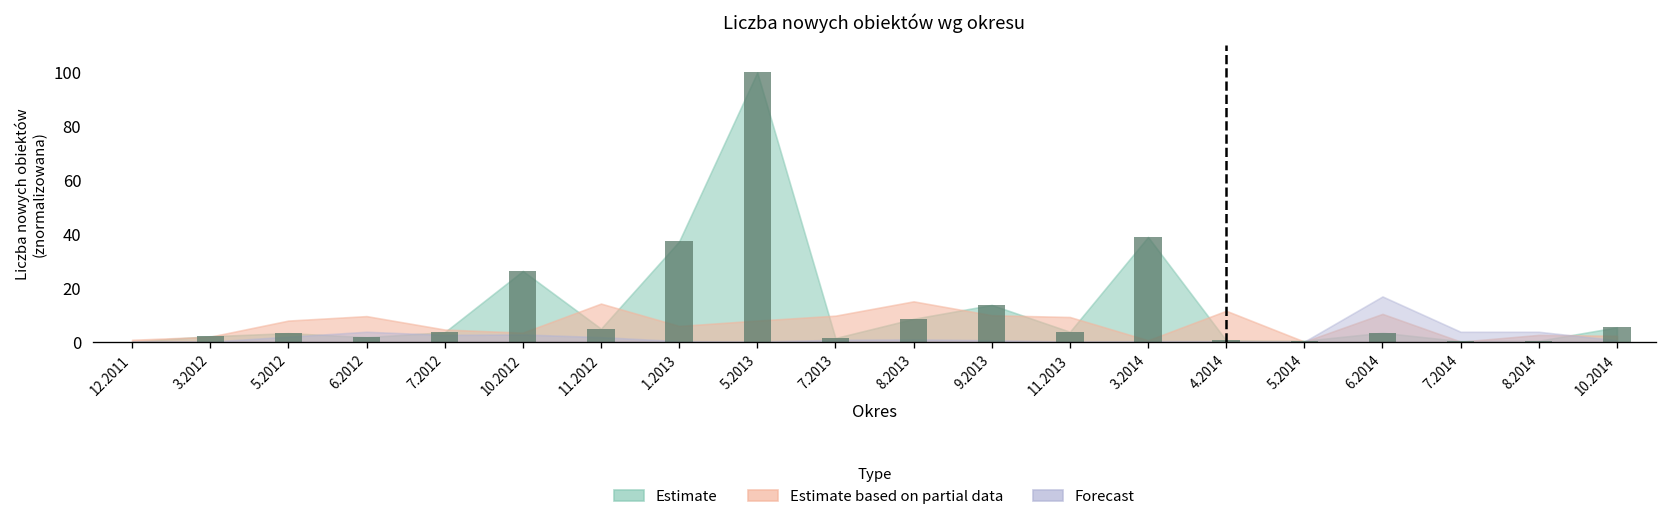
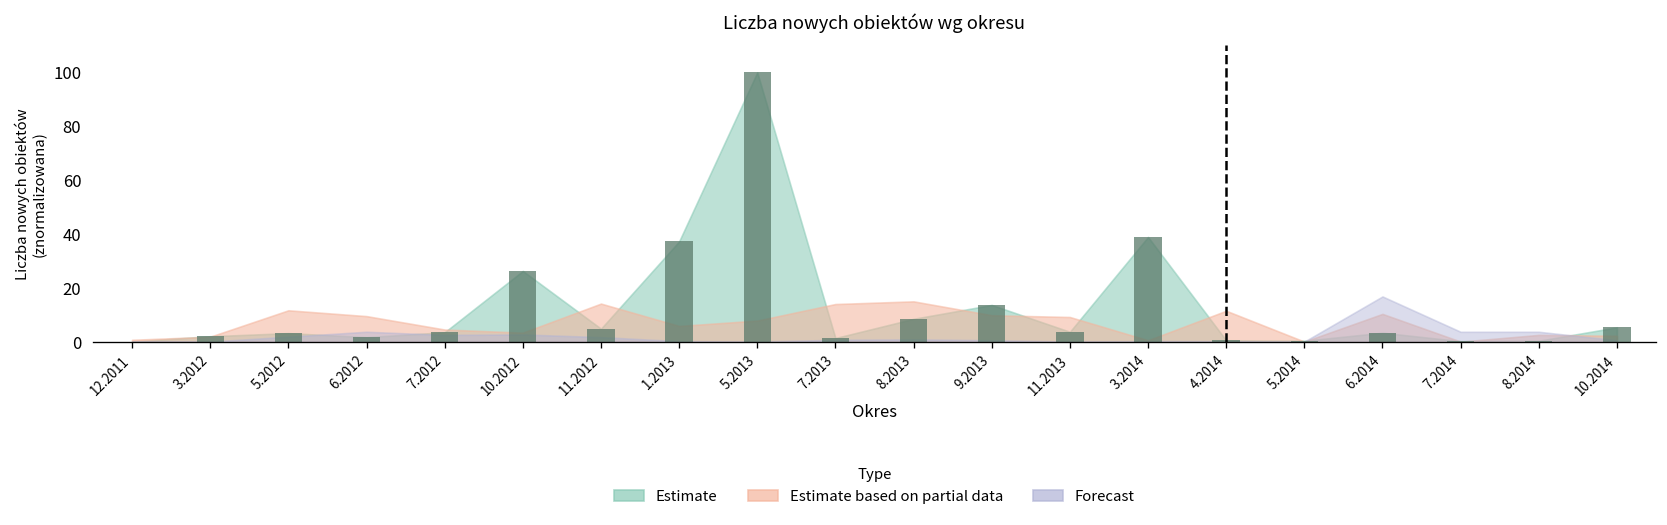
Estimate based on partial data, 5.2012: 8 -> 12
Estimate based on partial data, 7.2013: 10 -> 14
